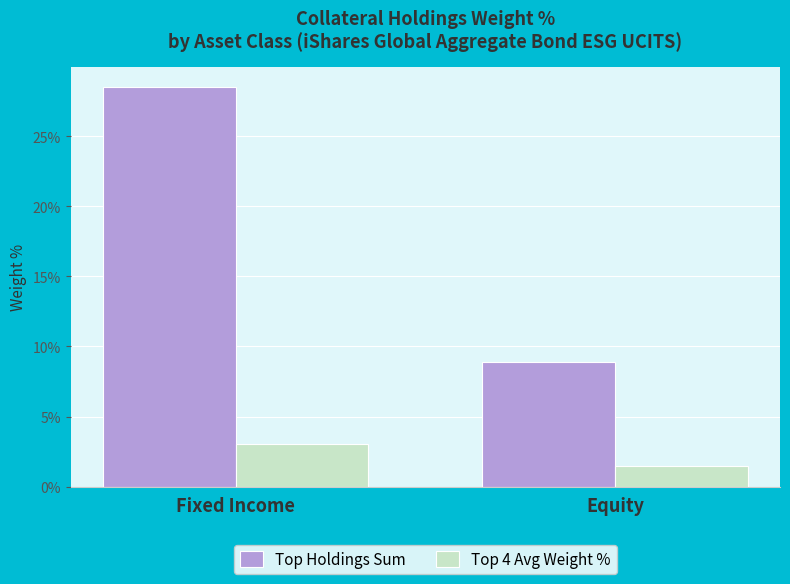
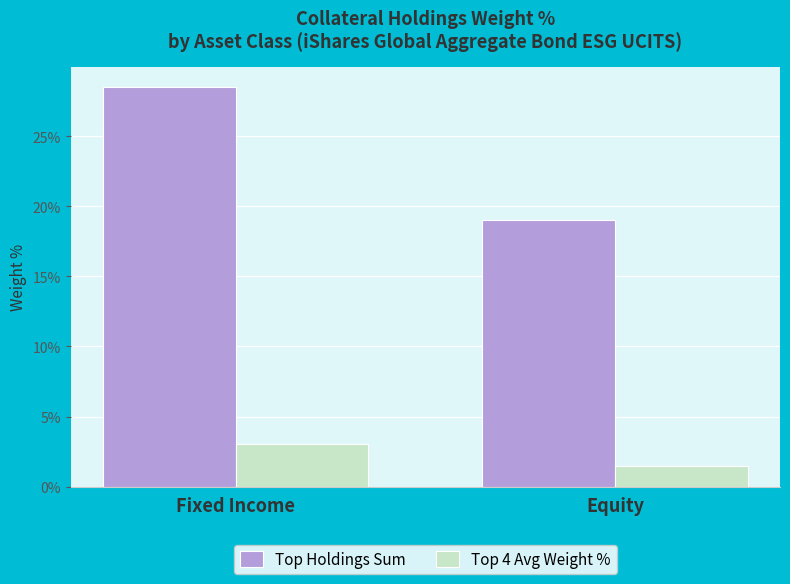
Top Holdings Sum, Equity: 8.9% -> 19.0%
